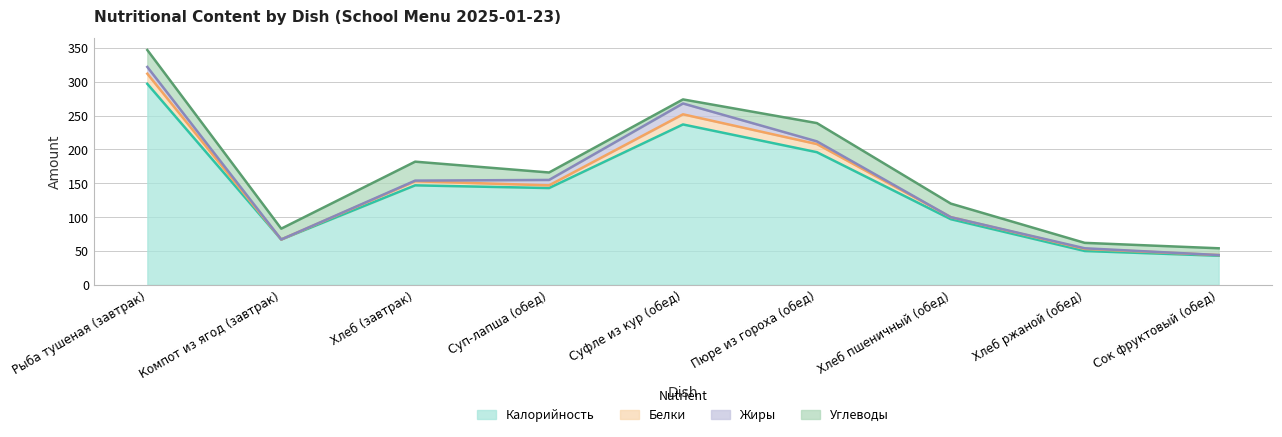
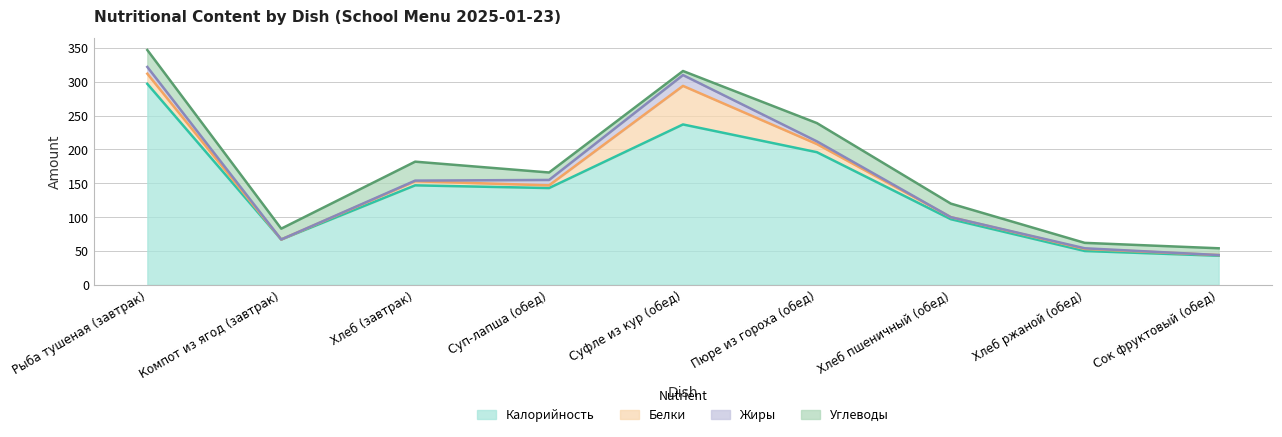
Белки, Суфле из кур (обед): 20 -> 60
